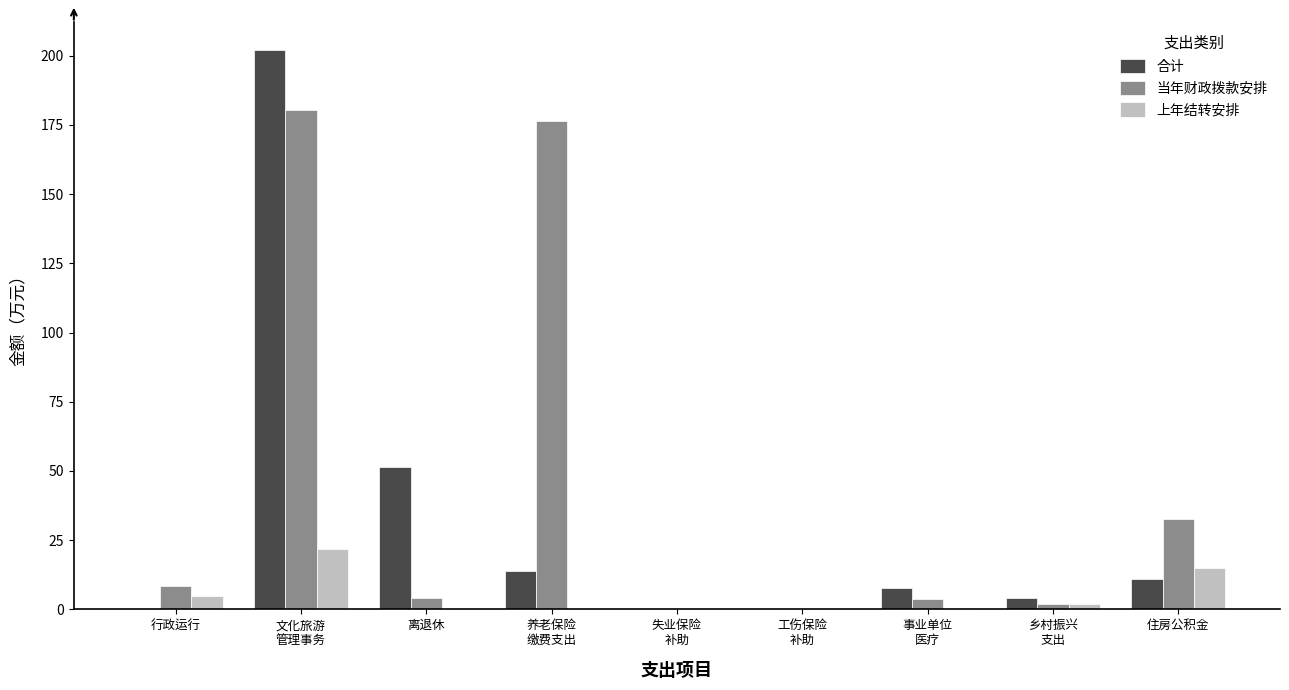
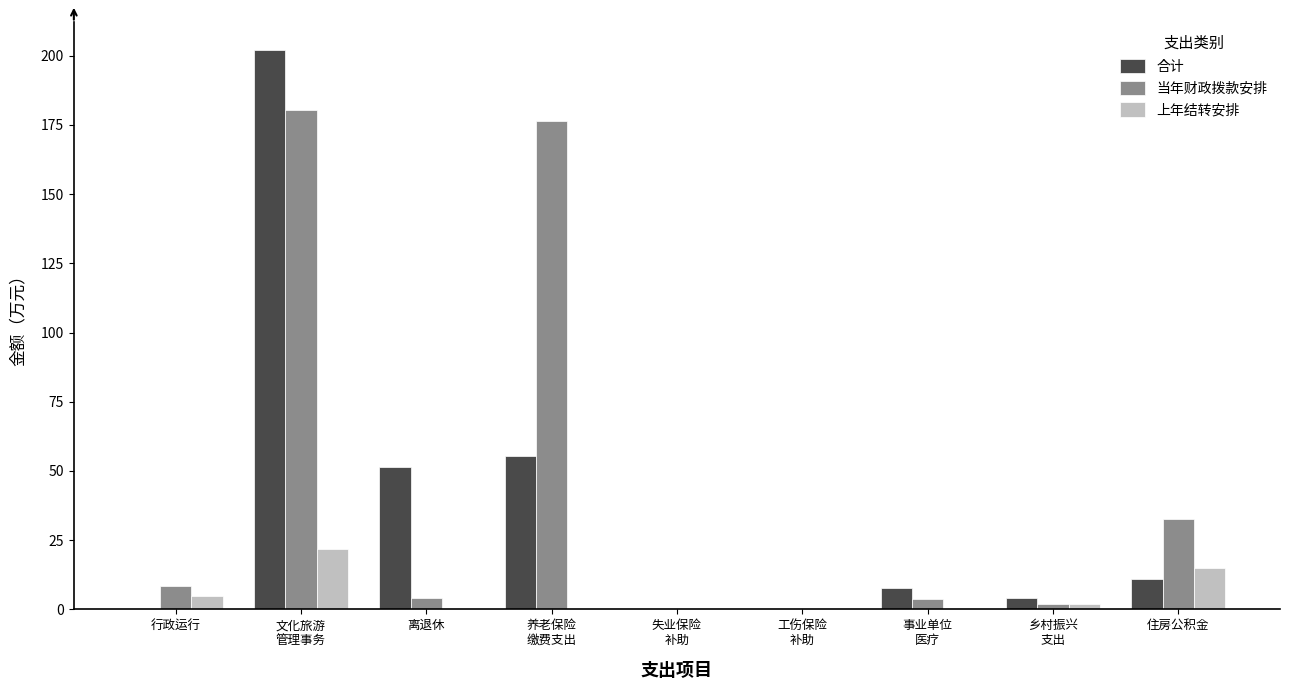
合计, 养老保险 缴费支出: 14 -> 56
